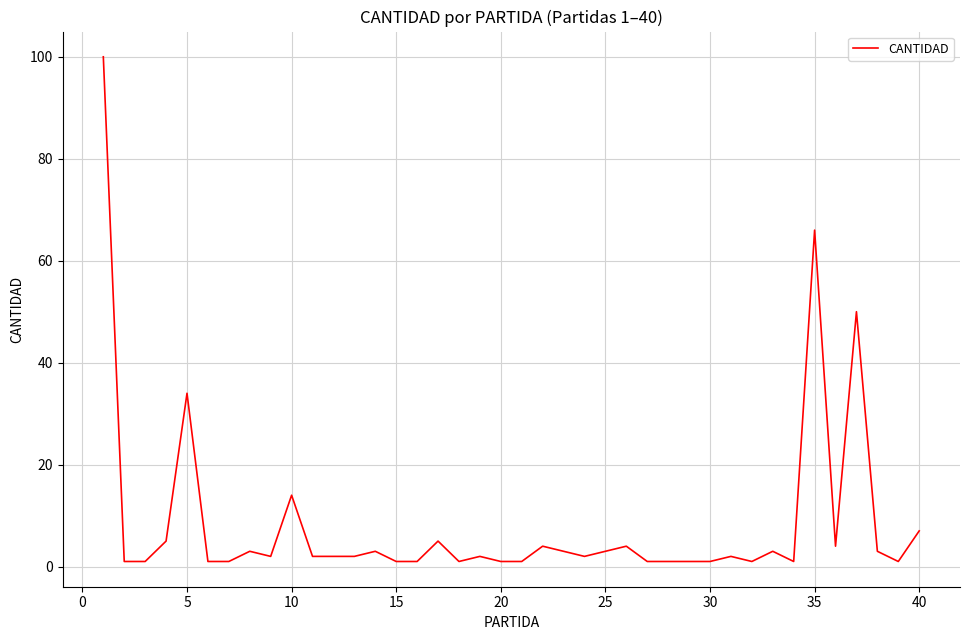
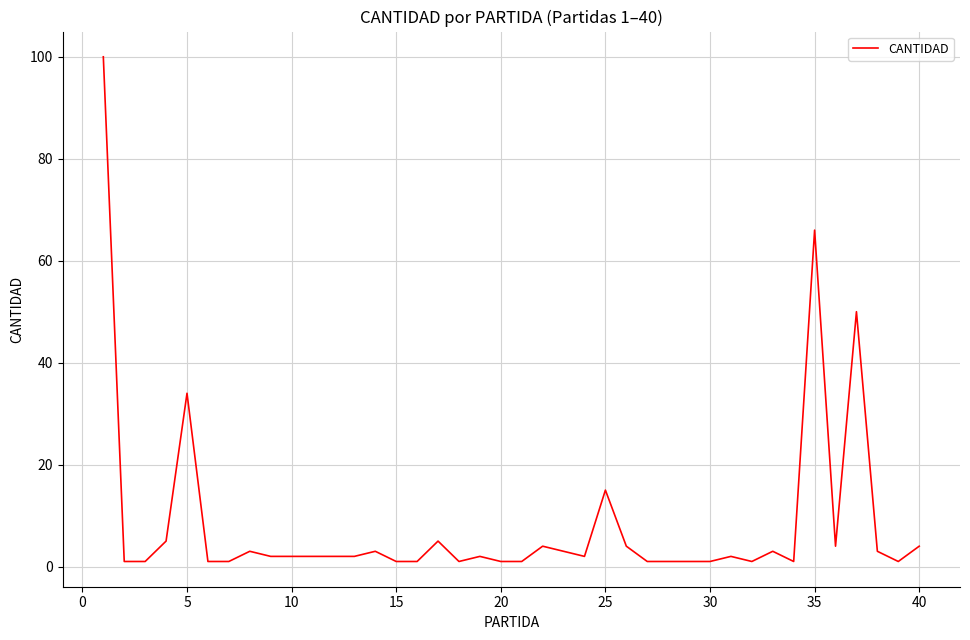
10: 14 -> 2
25: 3 -> 15
40: 7 -> 4
